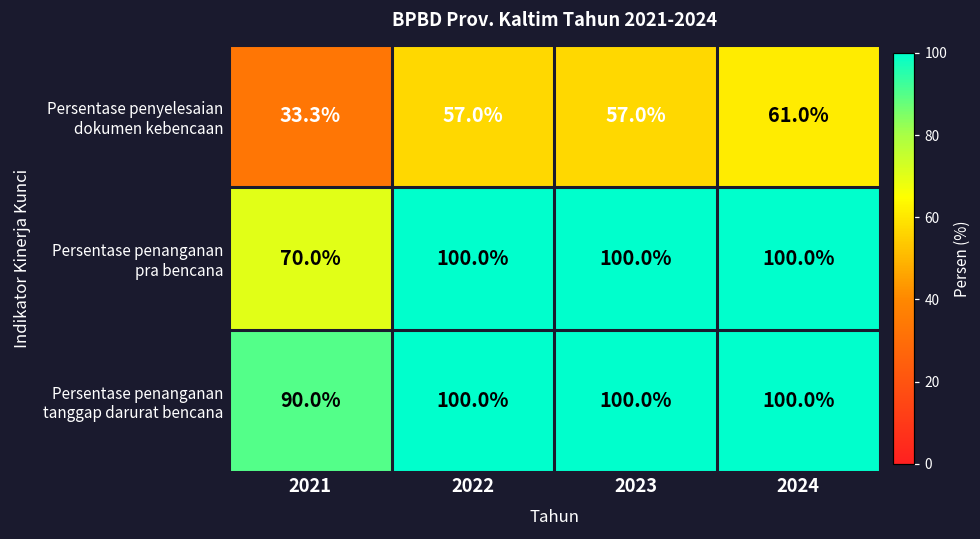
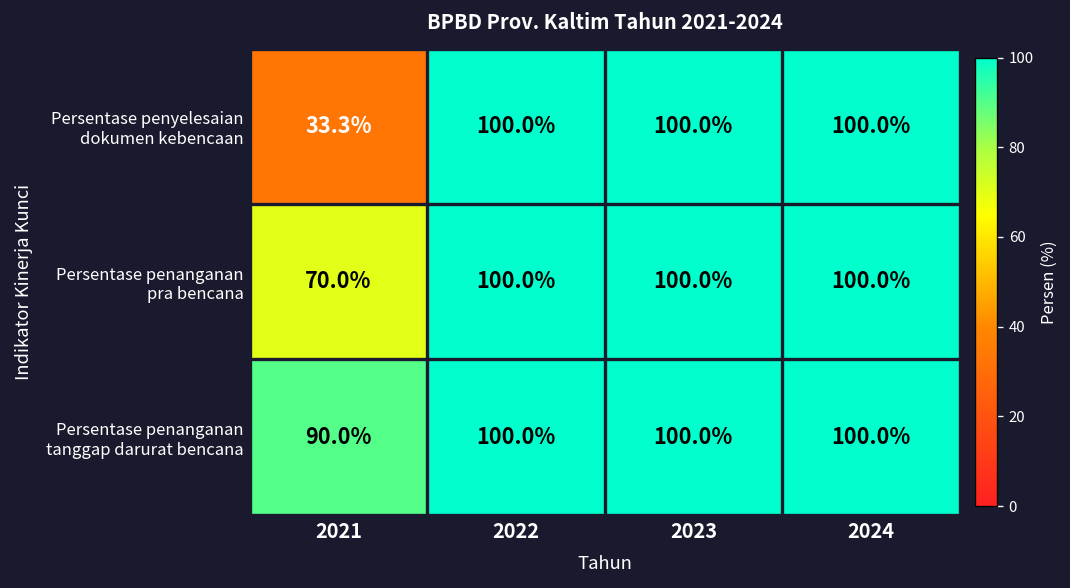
Persentase penyelesaian dokumen kebencaan, 2022: 57.0% -> 100.0%
Persentase penyelesaian dokumen kebencaan, 2023: 57.0% -> 100.0%
Persentase penyelesaian dokumen kebencaan, 2024: 61.0% -> 100.0%
